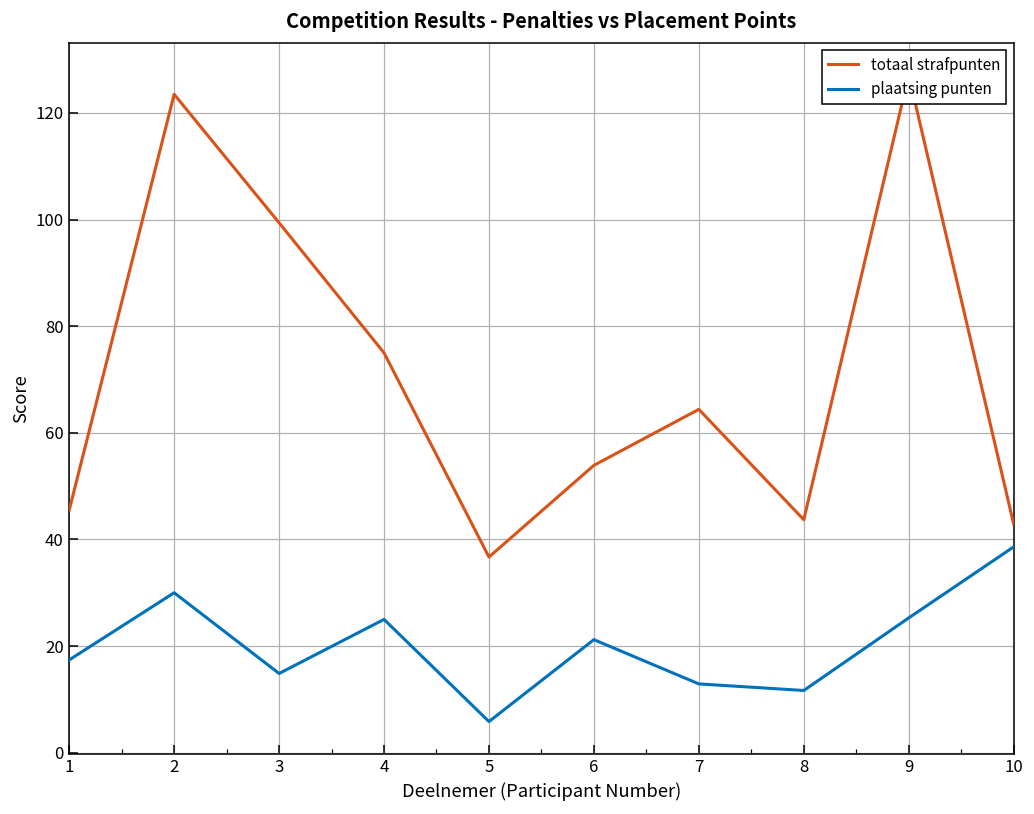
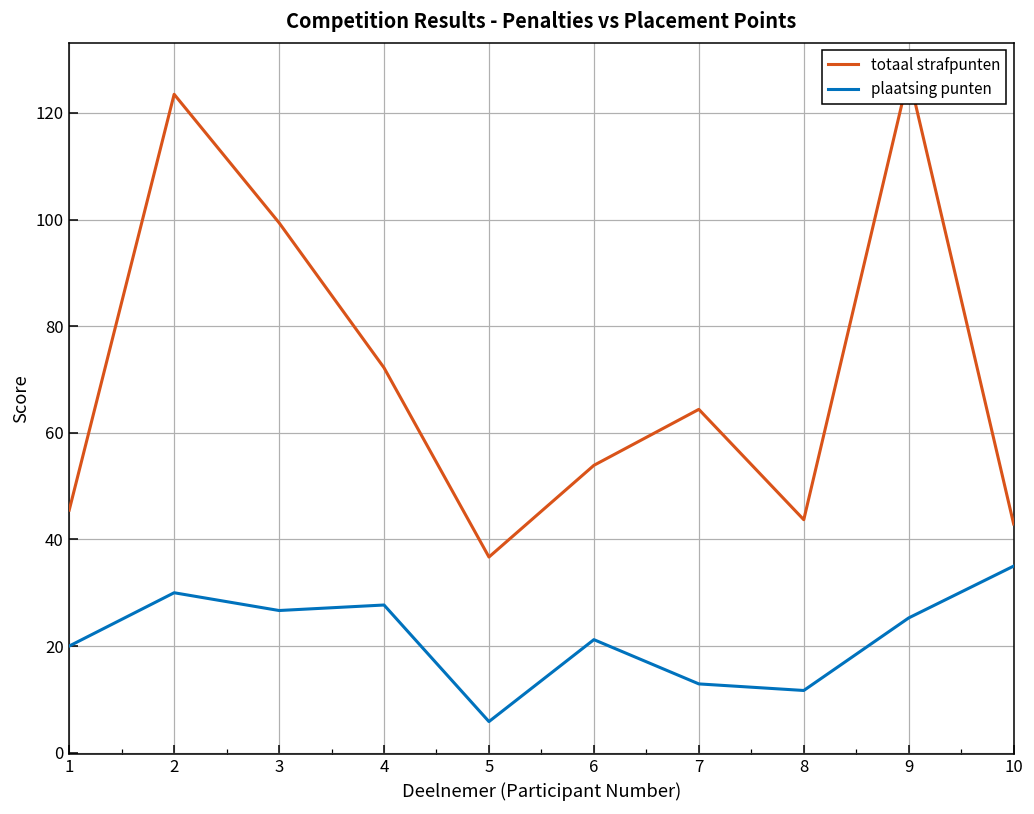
plaatsing punten, 1: 17 -> 20
plaatsing punten, 3: 15 -> 27
totaal strafpunten, 4: 75 -> 72
plaatsing punten, 4: 25 -> 28
plaatsing punten, 10: 39 -> 35
